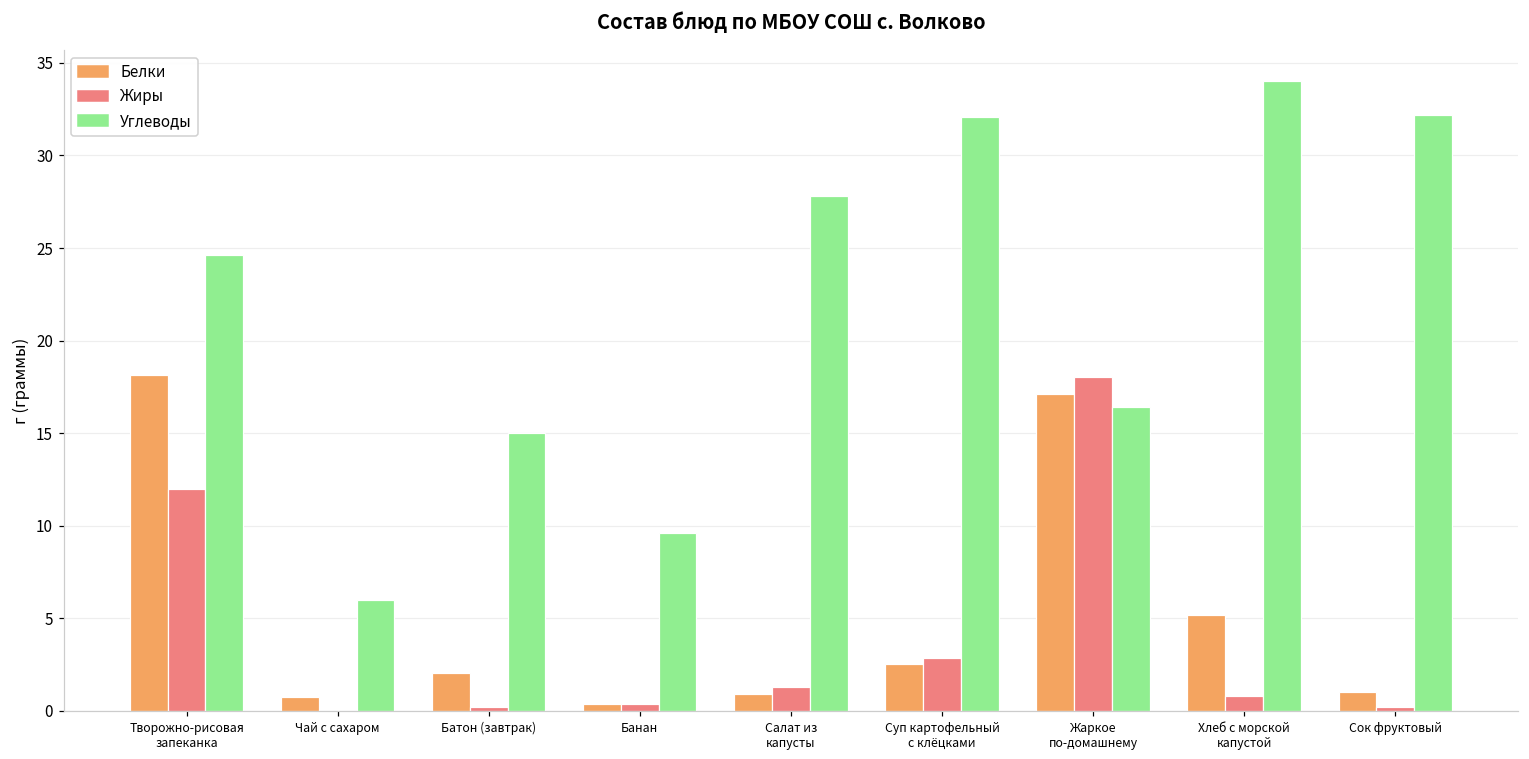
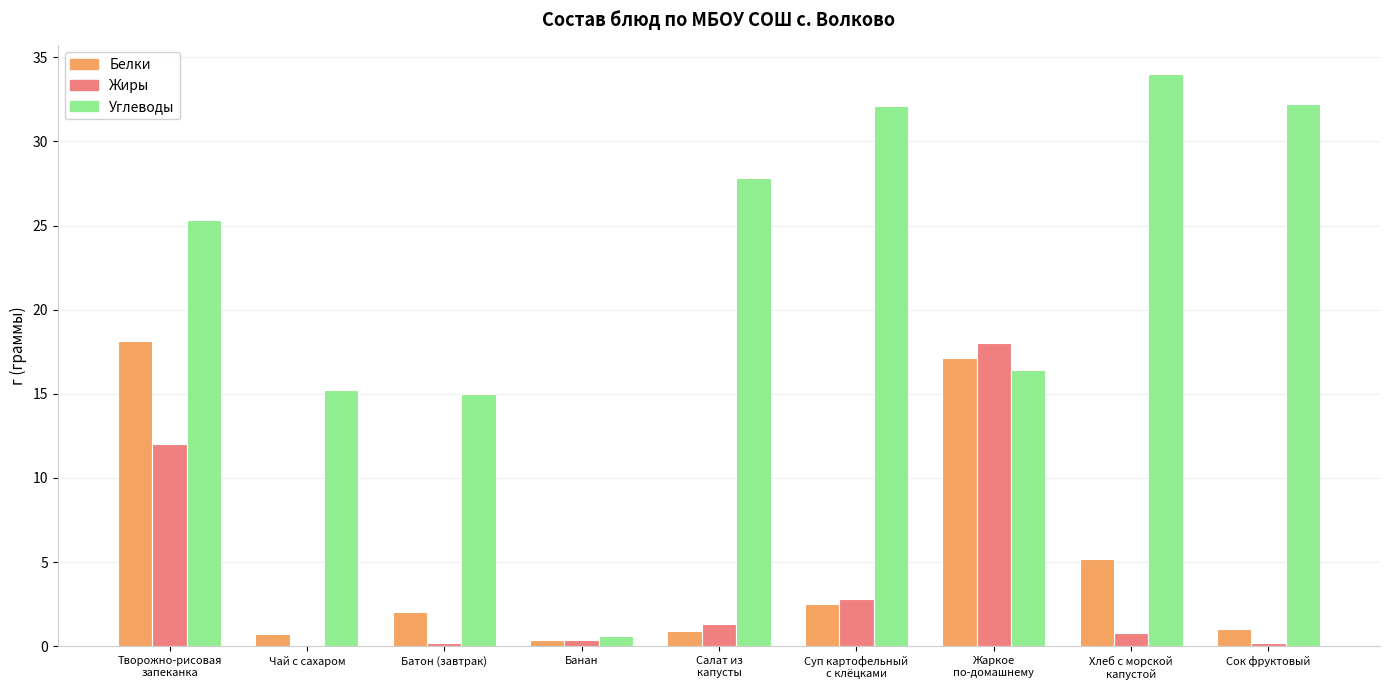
Углеводы, Творожно-рисовая запеканка: 24.6 -> 25.3
Углеводы, Чай с сахаром: 6.0 -> 15.2
Углеводы, Банан: 9.6 -> 0.6
